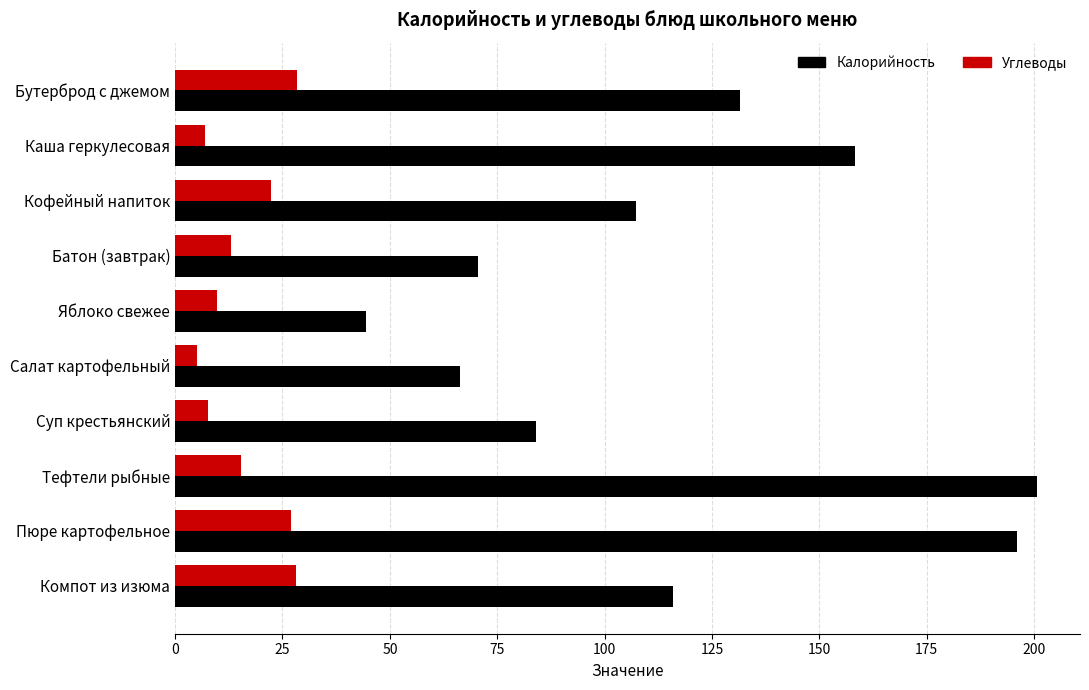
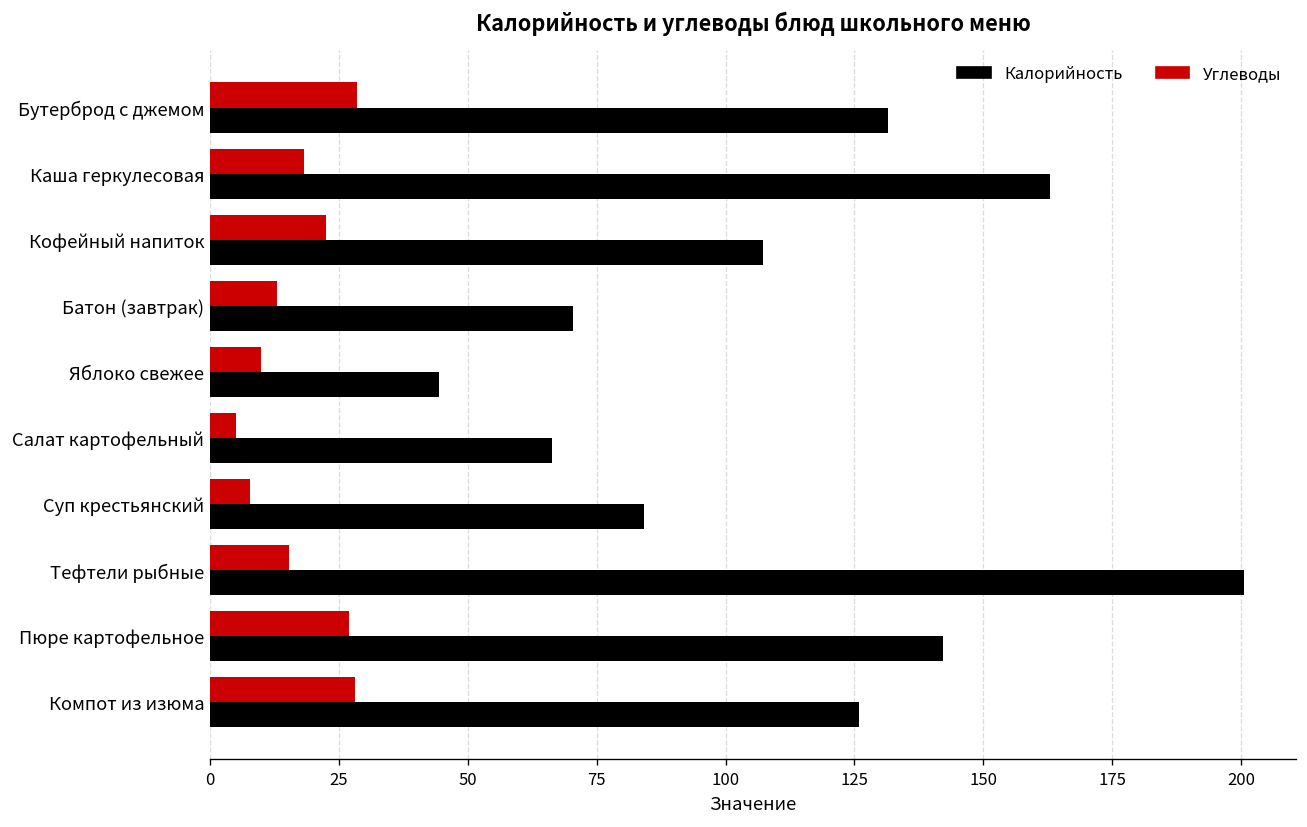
Углеводы, Каша геркулесовая: 7 -> 18
Калорийность, Каша геркулесовая: 158 -> 163
Калорийность, Пюре картофельное: 196 -> 142
Калорийность, Компот из изюма: 116 -> 126
